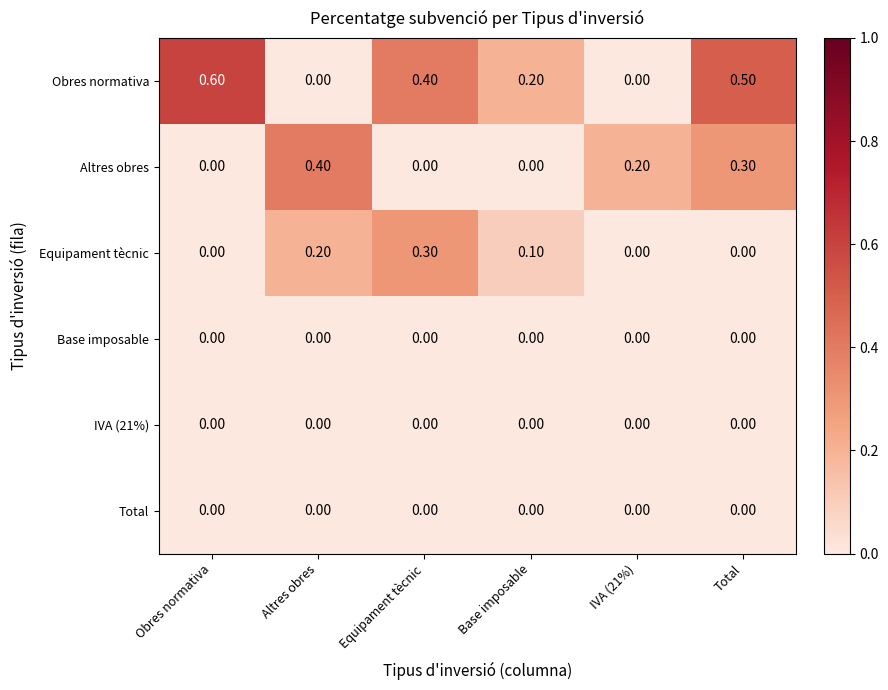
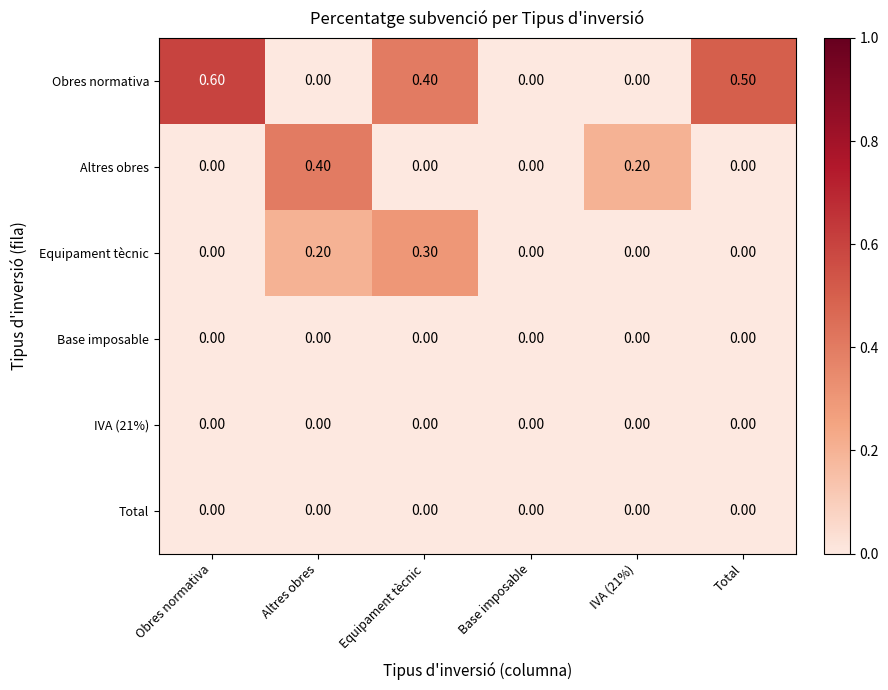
Obres normativa, Base imposable: 0.20 -> 0.00
Altres obres, Total: 0.30 -> 0.00
Equipament tècnic, Base imposable: 0.10 -> 0.00
